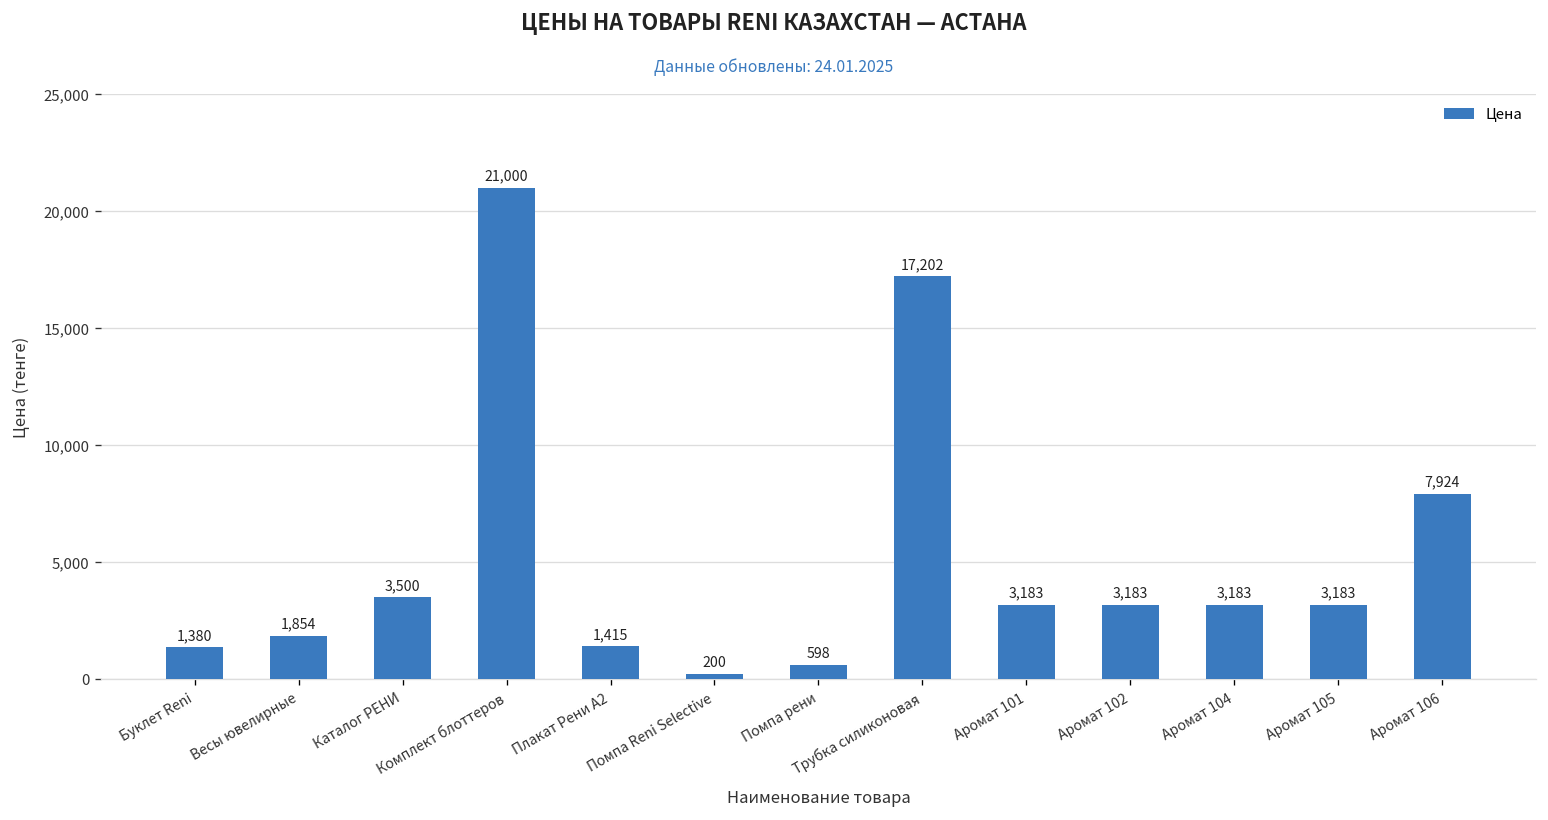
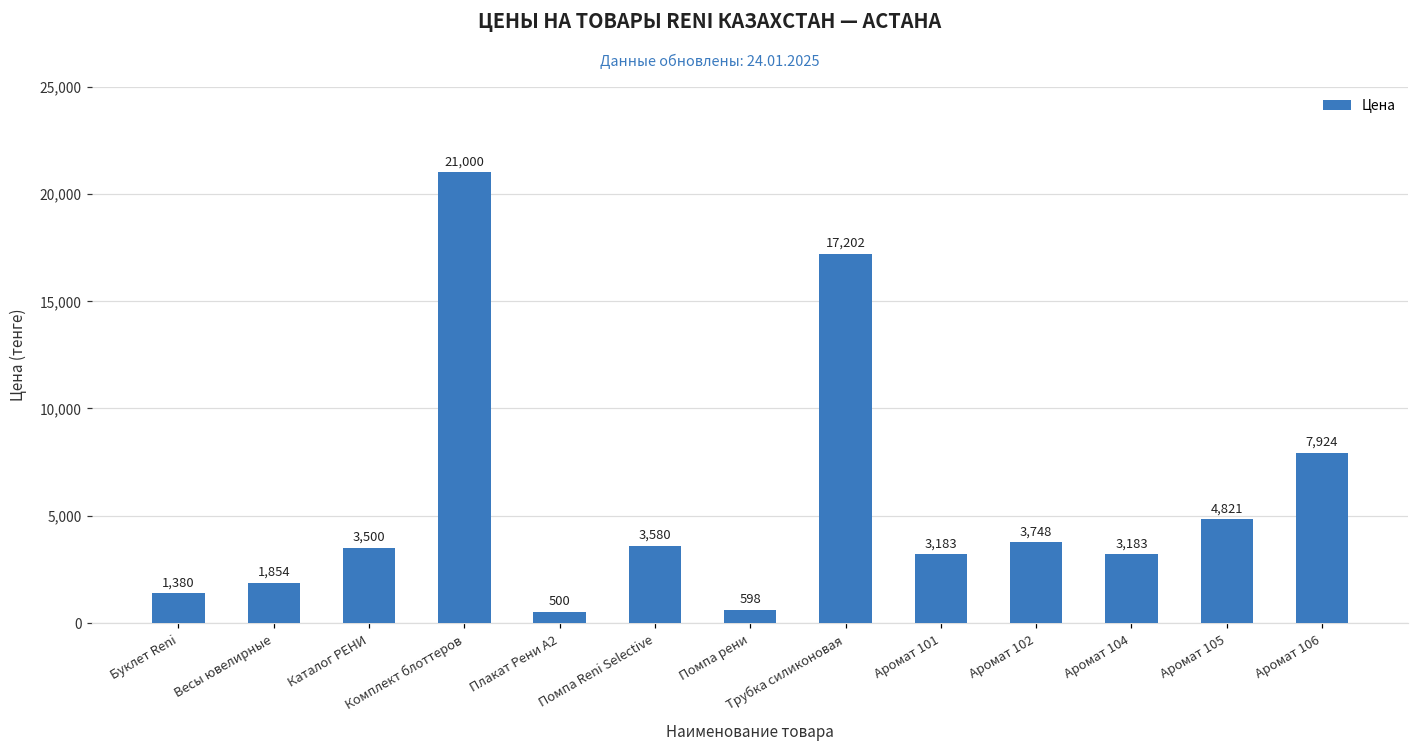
Плакат Рени А2: 1,415 -> 500
Помпа Reni Selective: 200 -> 3,580
Аромат 102: 3,183 -> 3,748
Аромат 105: 3,183 -> 4,821
